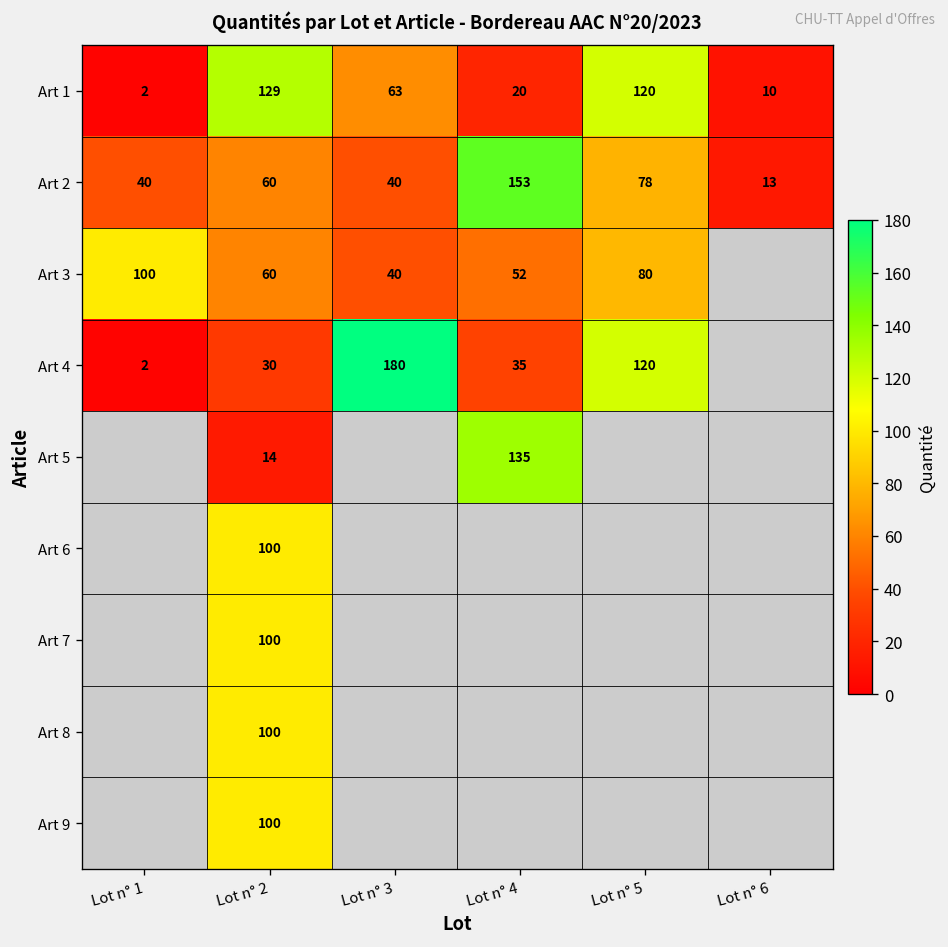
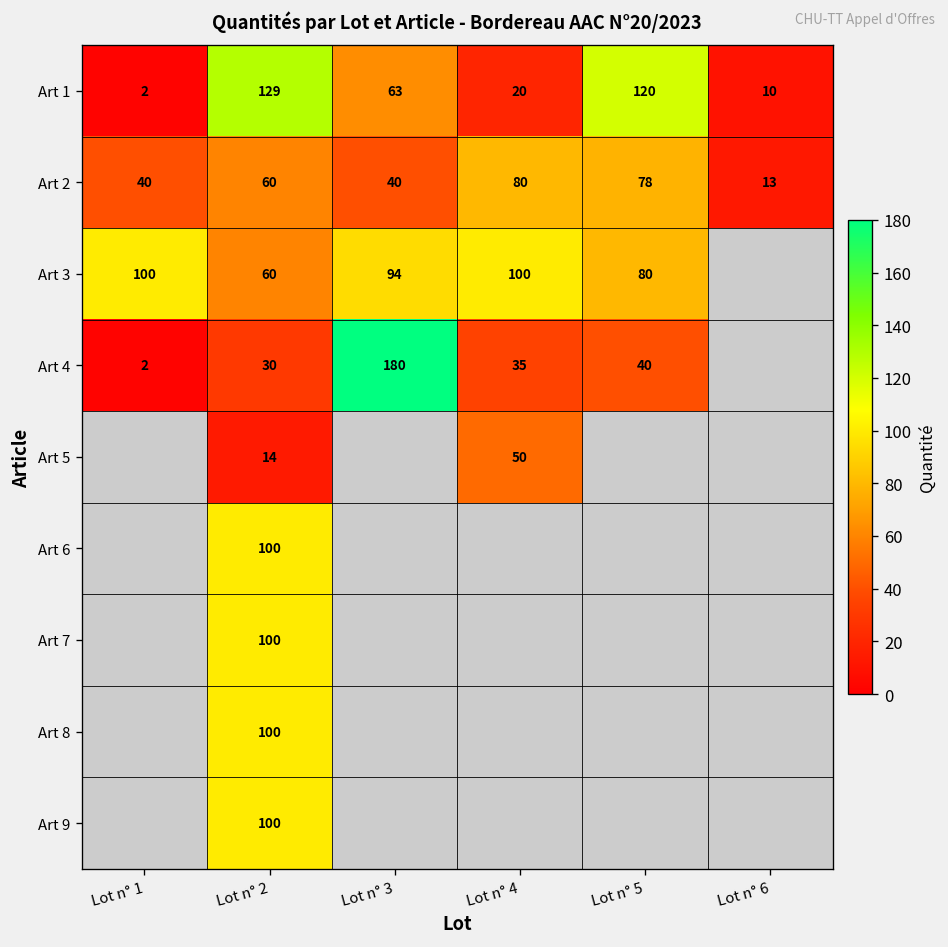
Art 2, Lot n° 4: 153 -> 80
Art 3, Lot n° 3: 40 -> 94
Art 3, Lot n° 4: 52 -> 100
Art 4, Lot n° 5: 120 -> 40
Art 5, Lot n° 4: 135 -> 50
